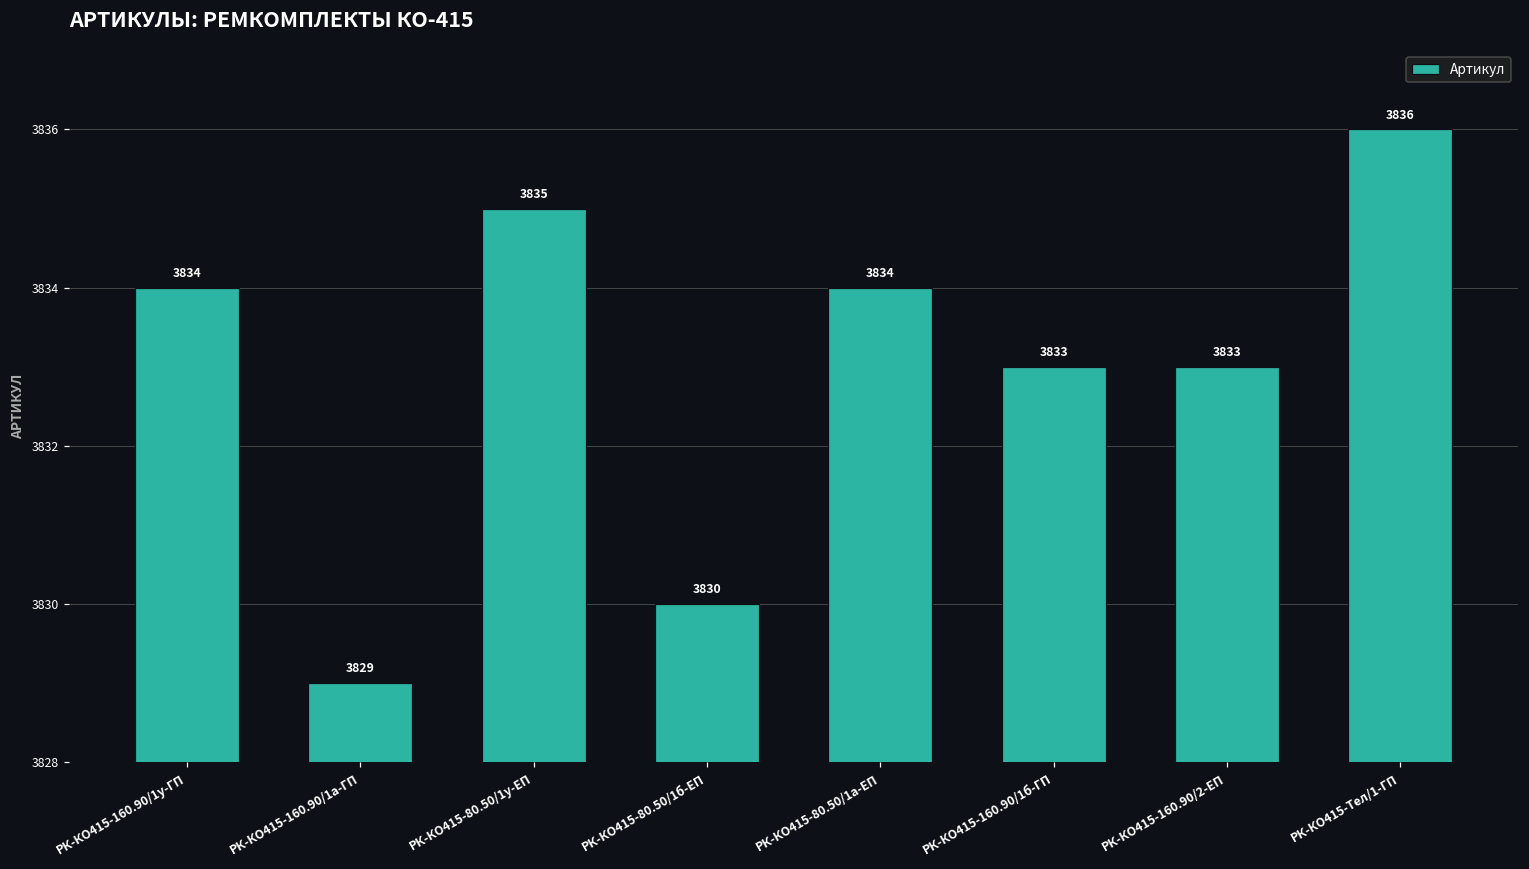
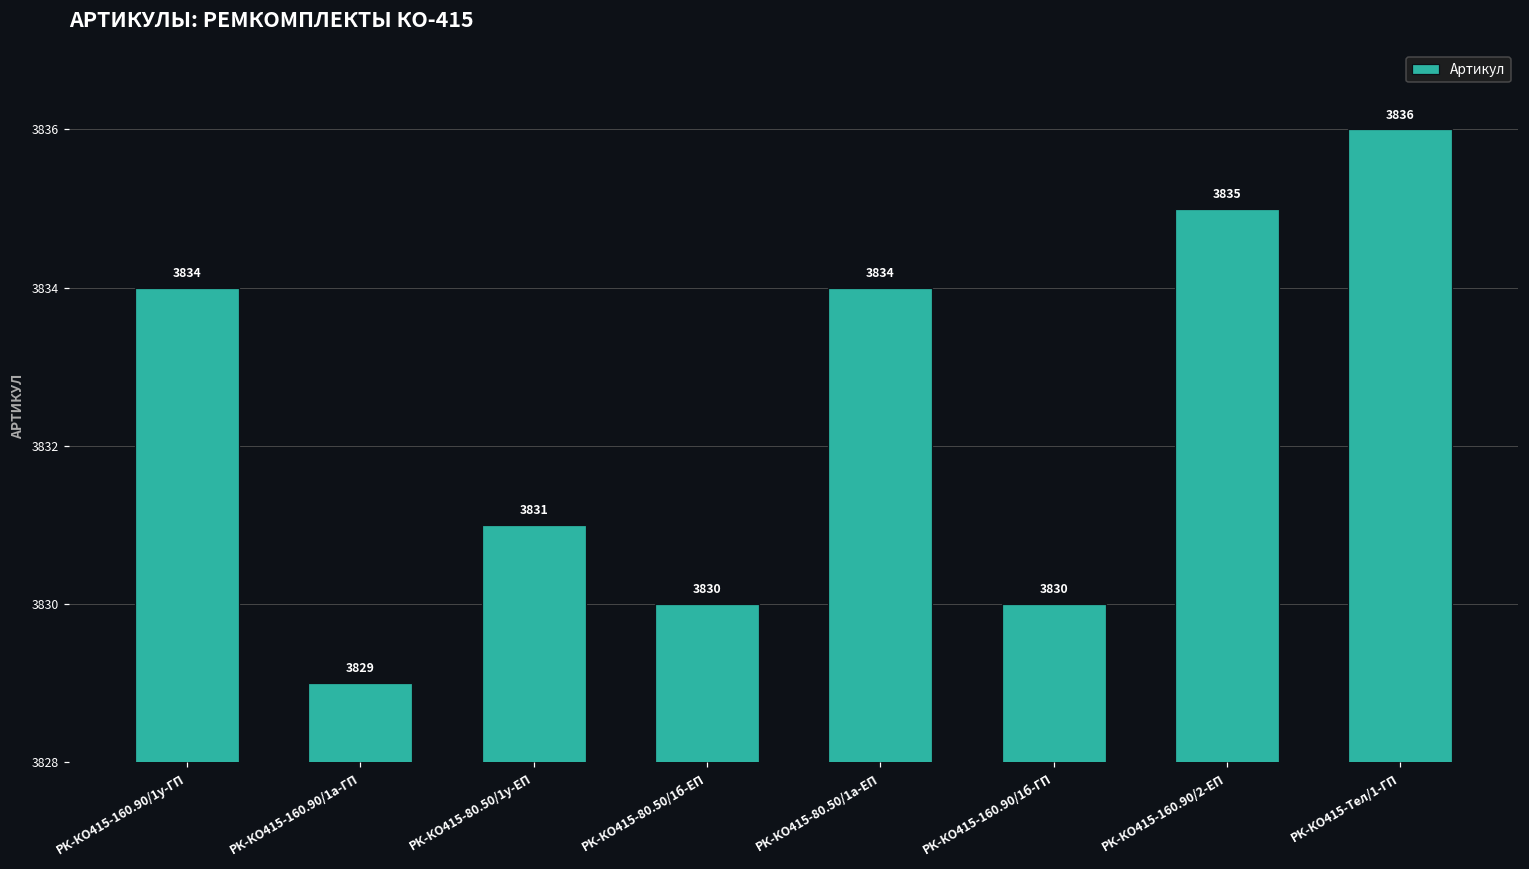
РК-КО415-80.50/1у-ЕП: 3835 -> 3831
РК-КО415-160.90/1б-ГП: 3833 -> 3830
РК-КО415-160.90/2-ЕП: 3833 -> 3835
